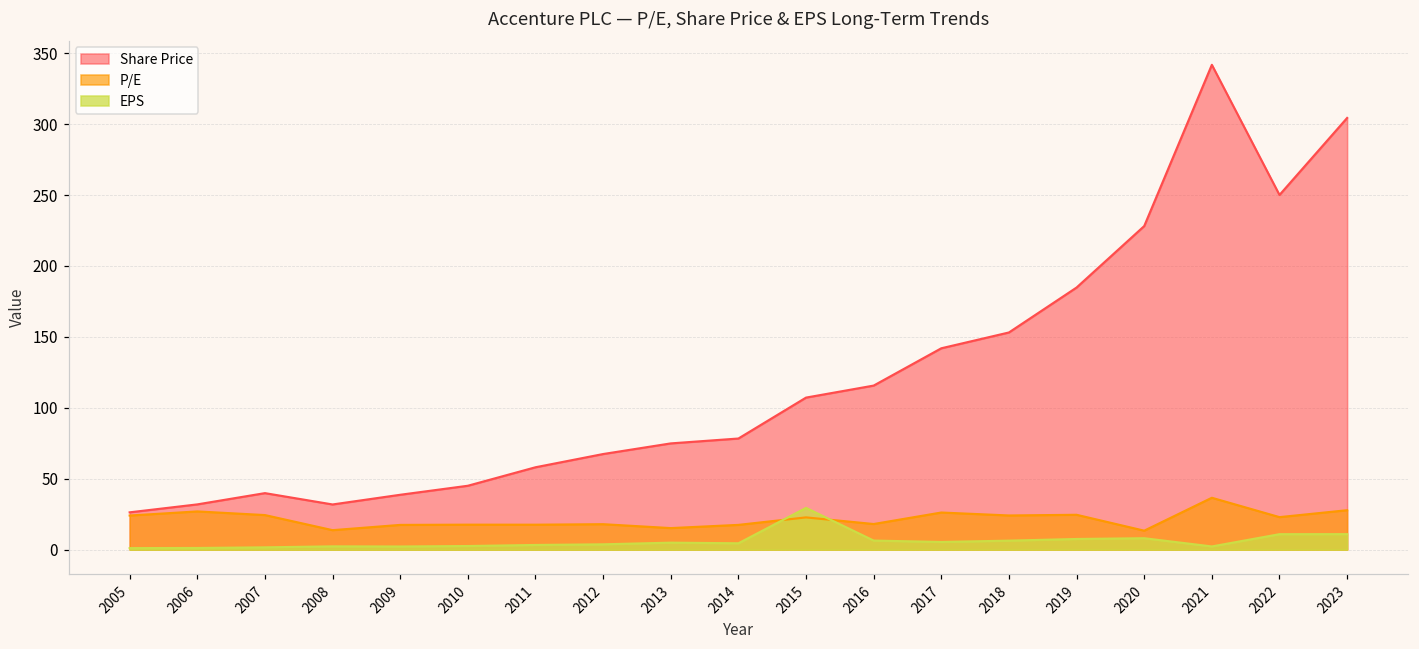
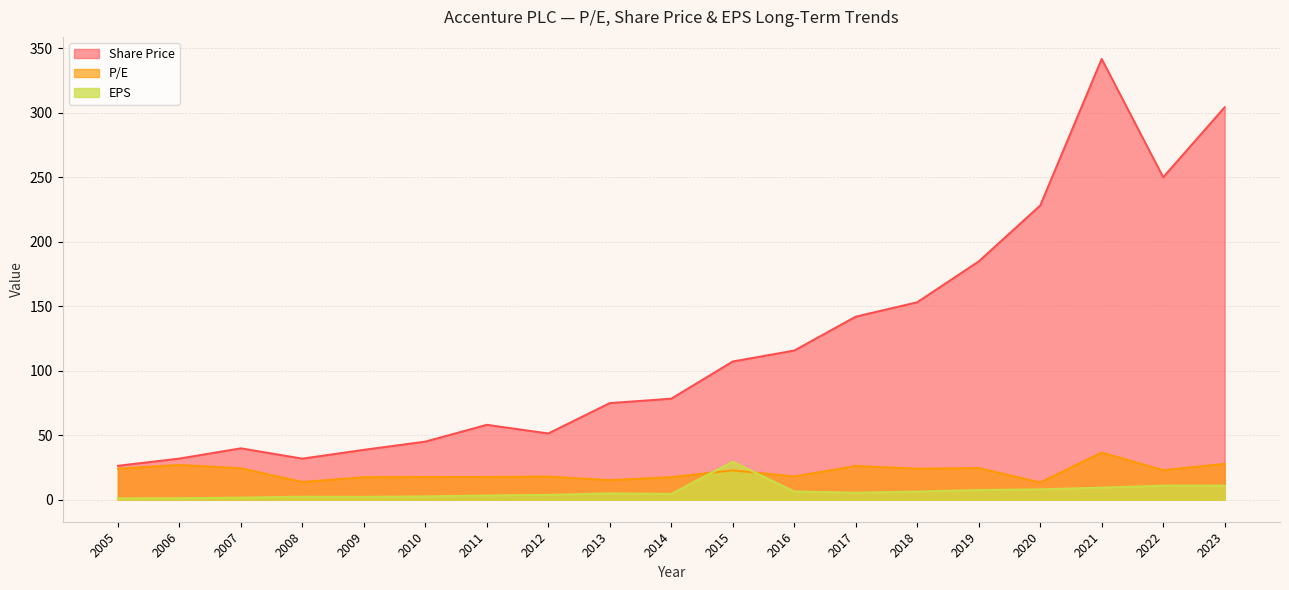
Share Price, 2012: 67 -> 51
EPS, 2021: 2 -> 9
